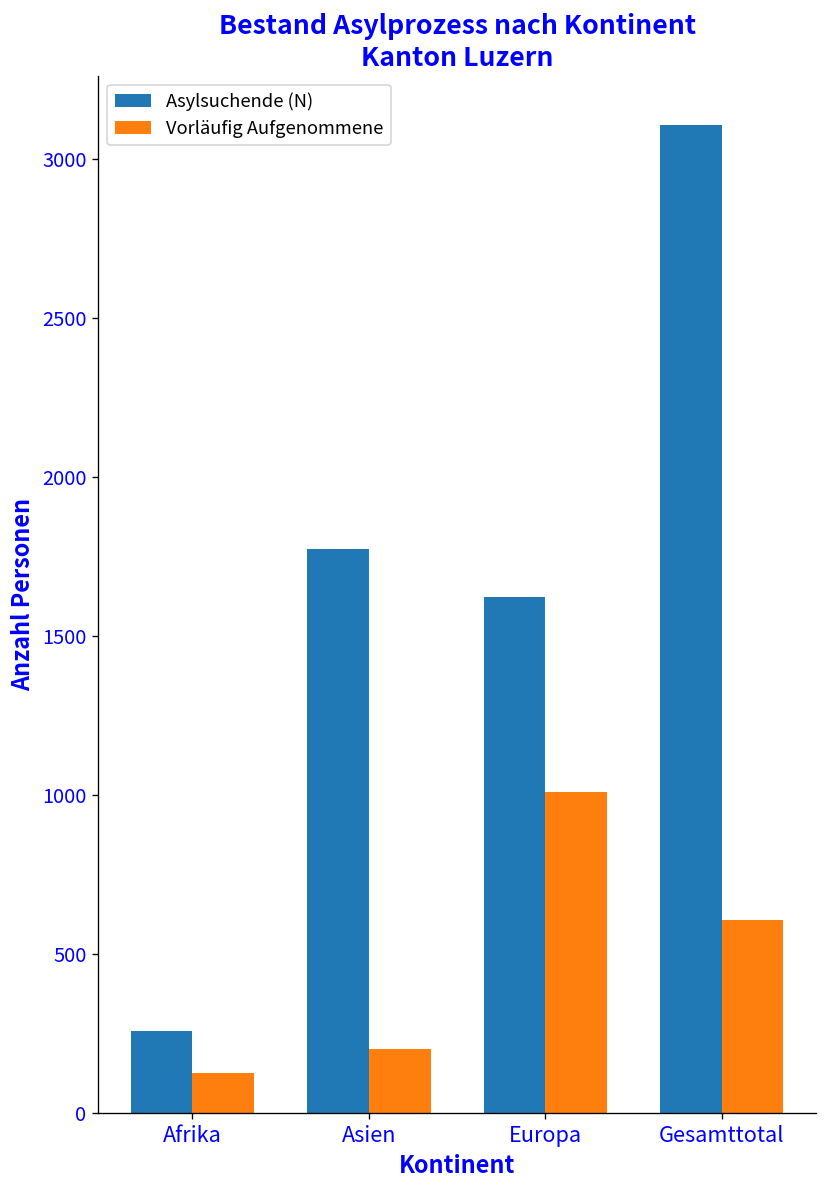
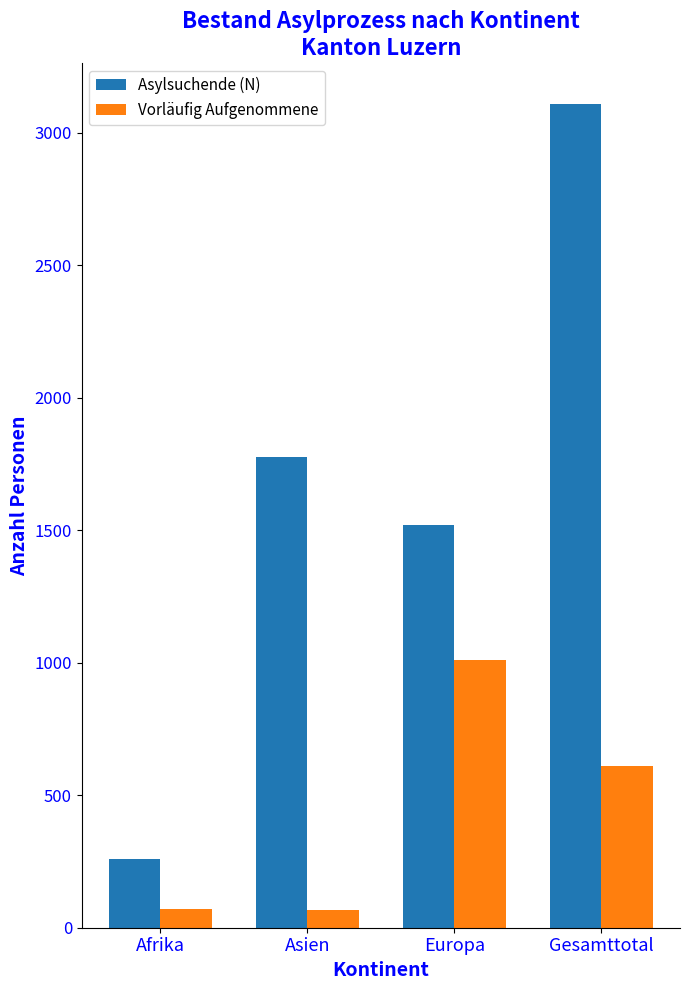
Vorläufig Aufgenommene, Afrika: 130 -> 70
Vorläufig Aufgenommene, Asien: 200 -> 70
Asylsuchende (N), Europa: 1630 -> 1520
